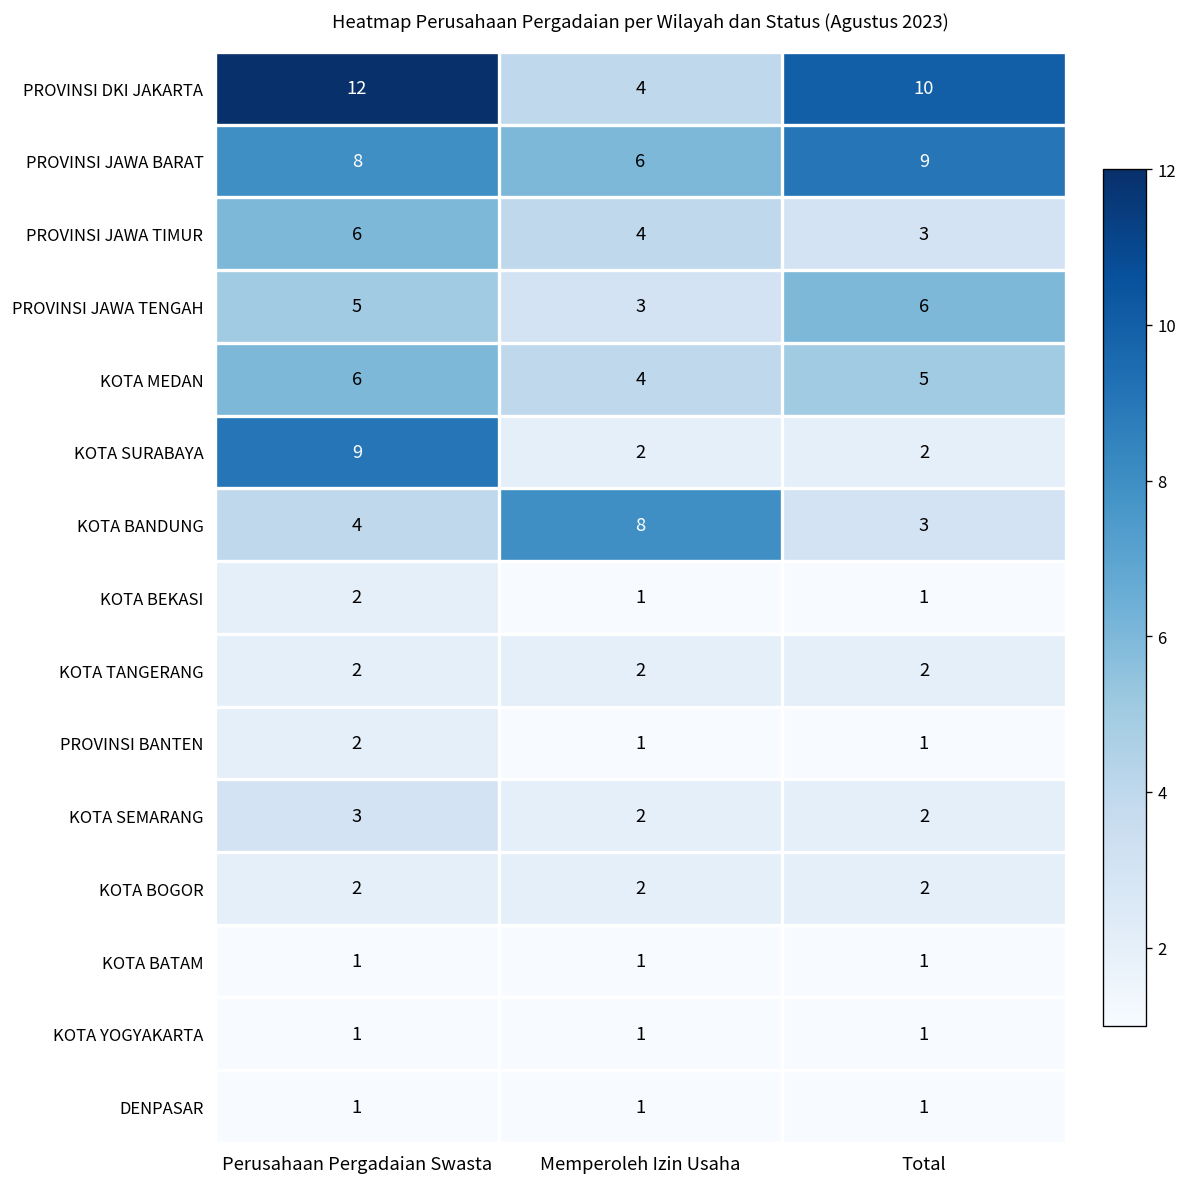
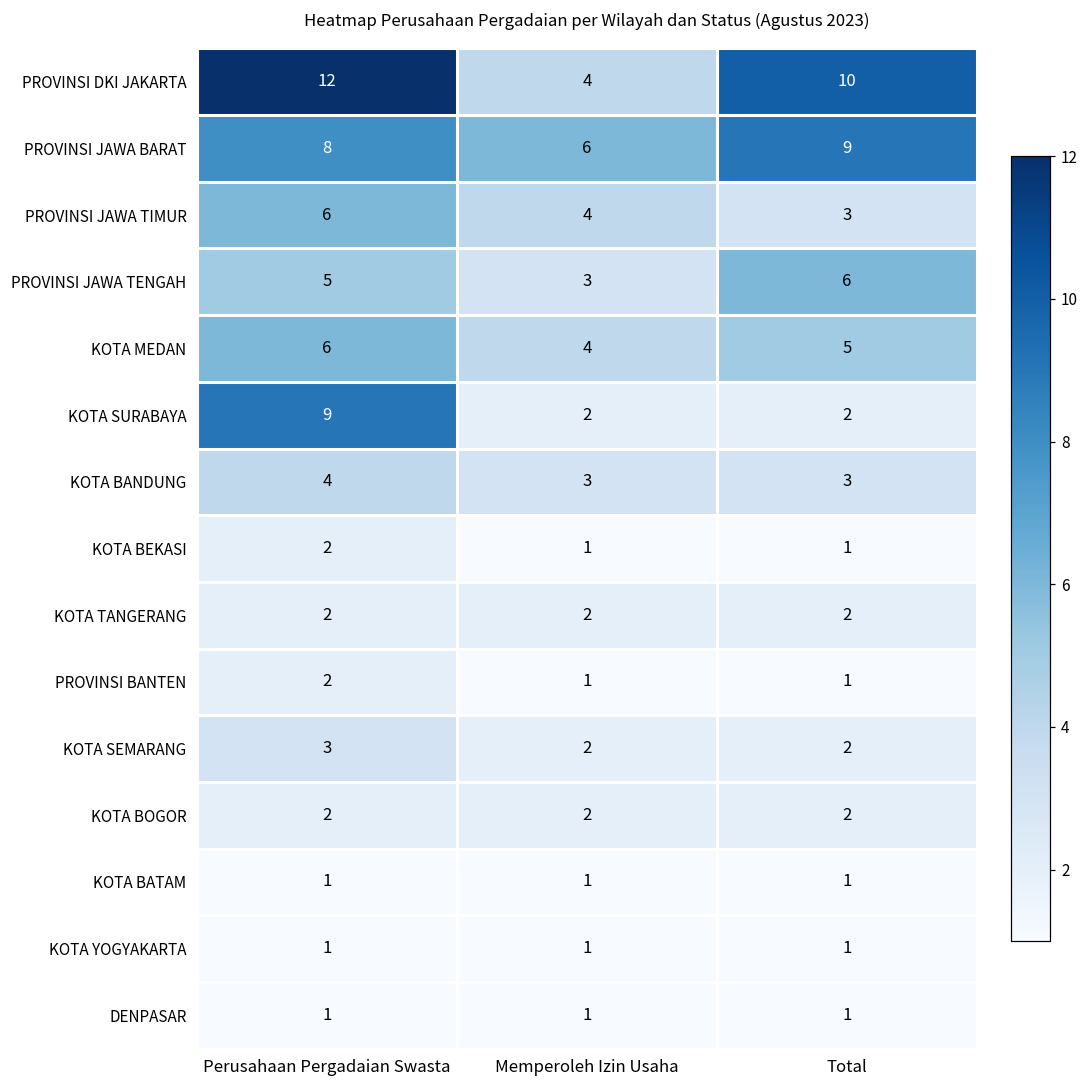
KOTA BANDUNG, Memperoleh Izin Usaha: 8 -> 3
